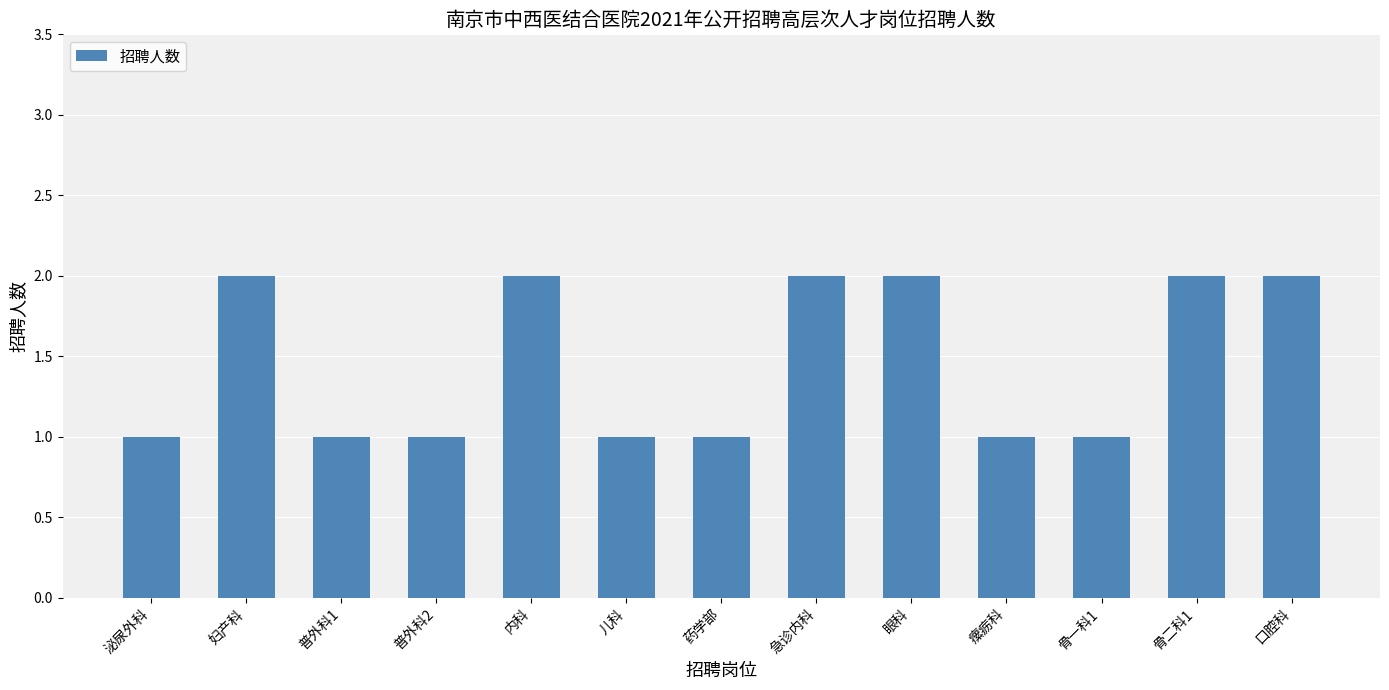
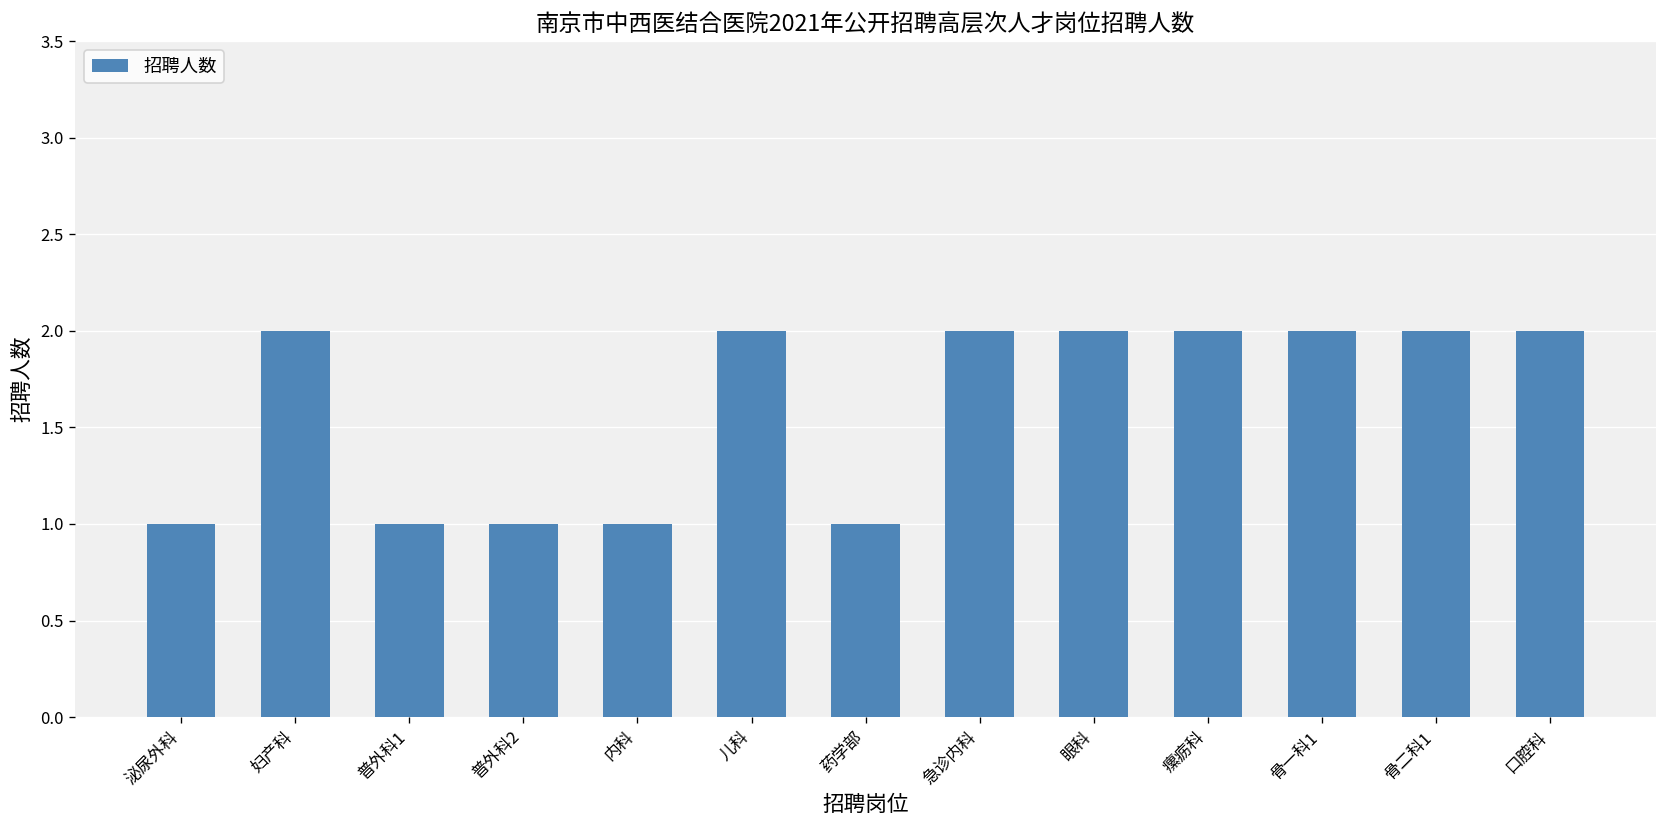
内科: 2 -> 1
儿科: 1 -> 2
瘰疬科: 1 -> 2
骨一科1: 1 -> 2
